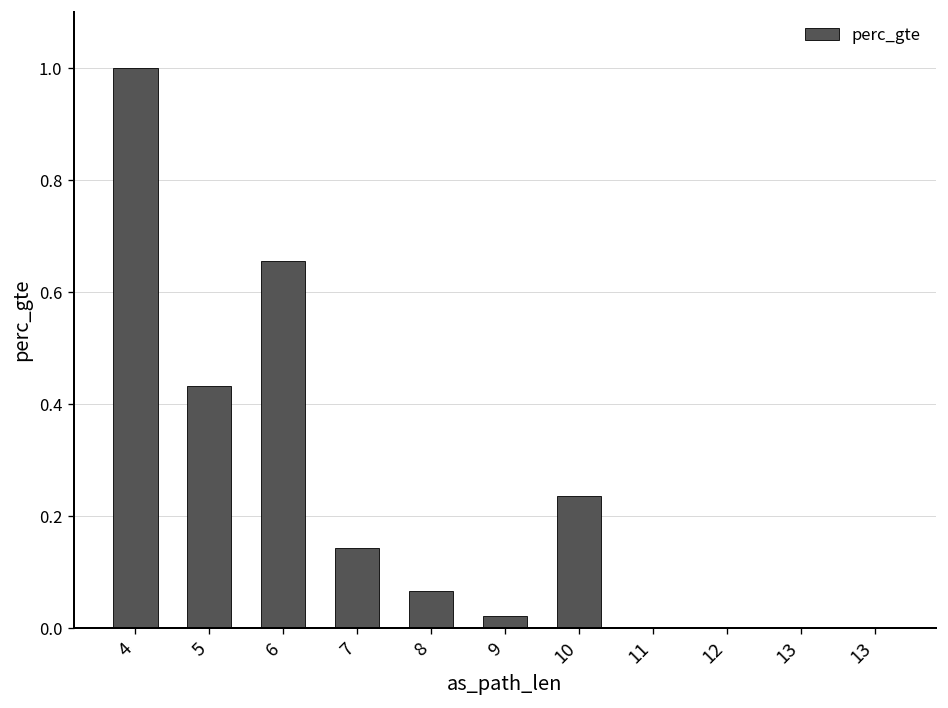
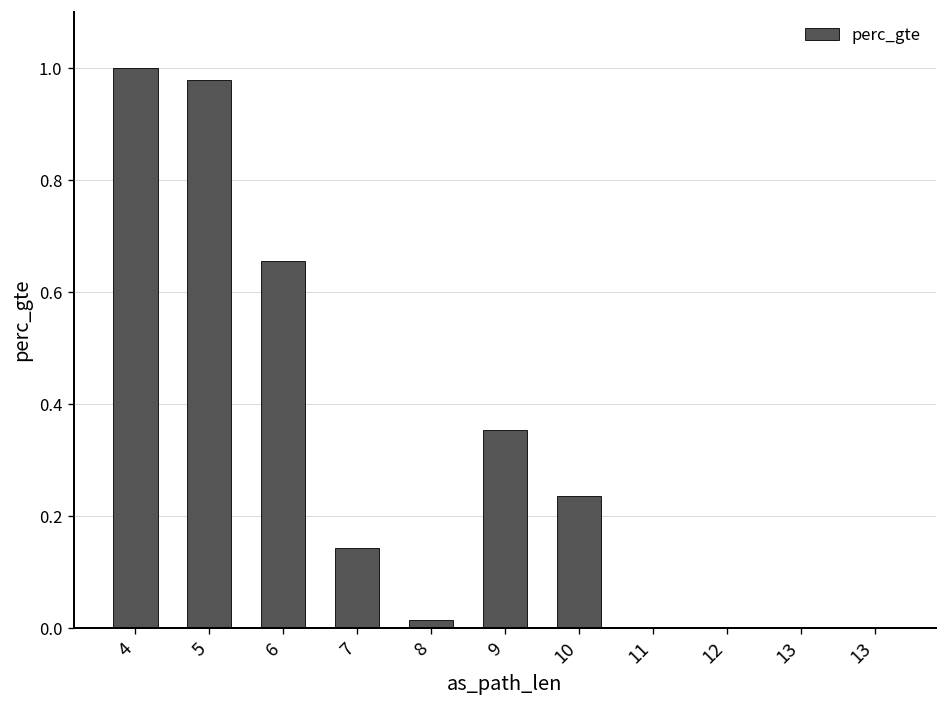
5: 0.43 -> 0.98
8: 0.07 -> 0.02
9: 0.02 -> 0.35
